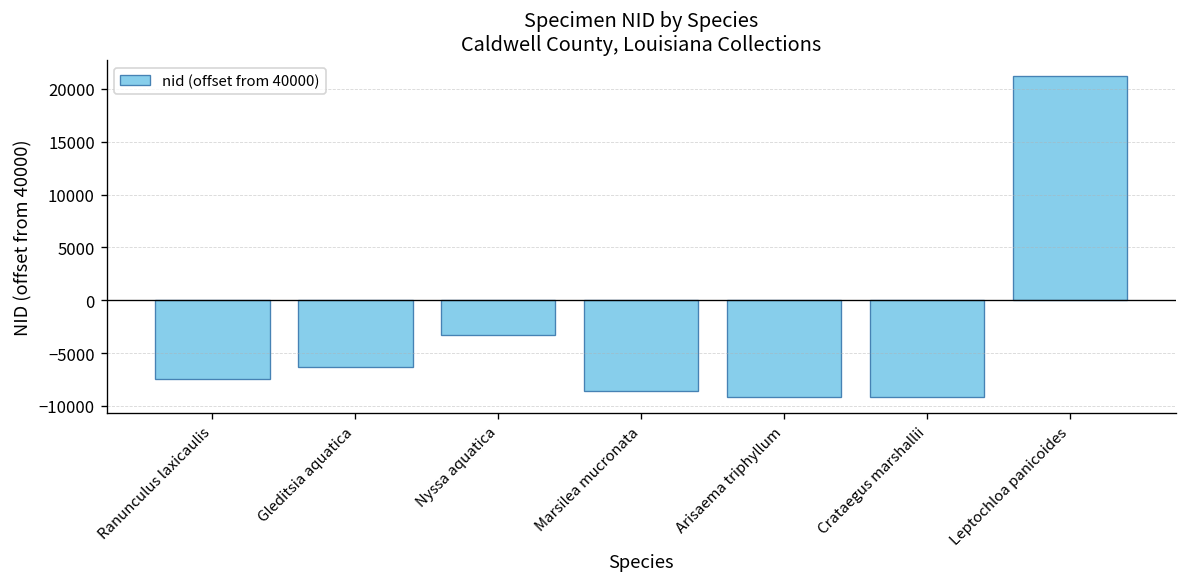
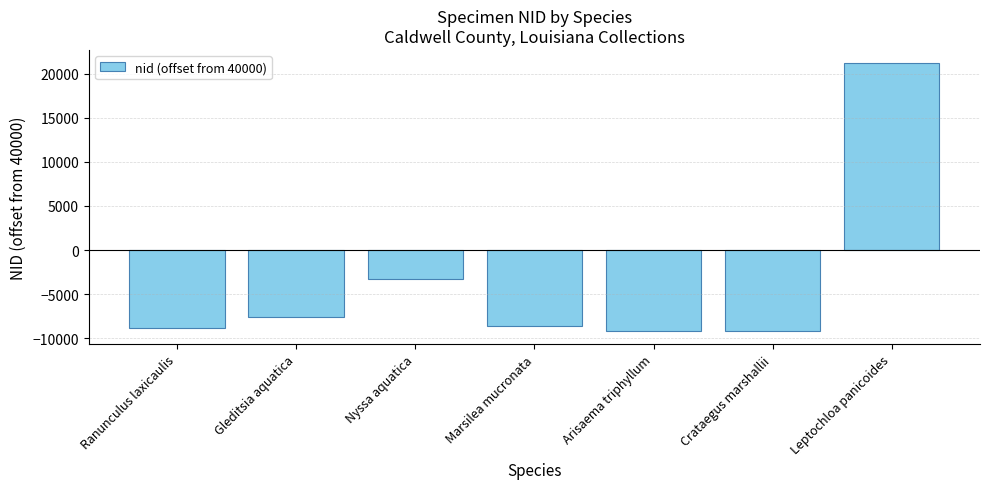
Ranunculus laxicaulis: -7000 -> -9000
Gleditsia aquatica: -6000 -> -8000
